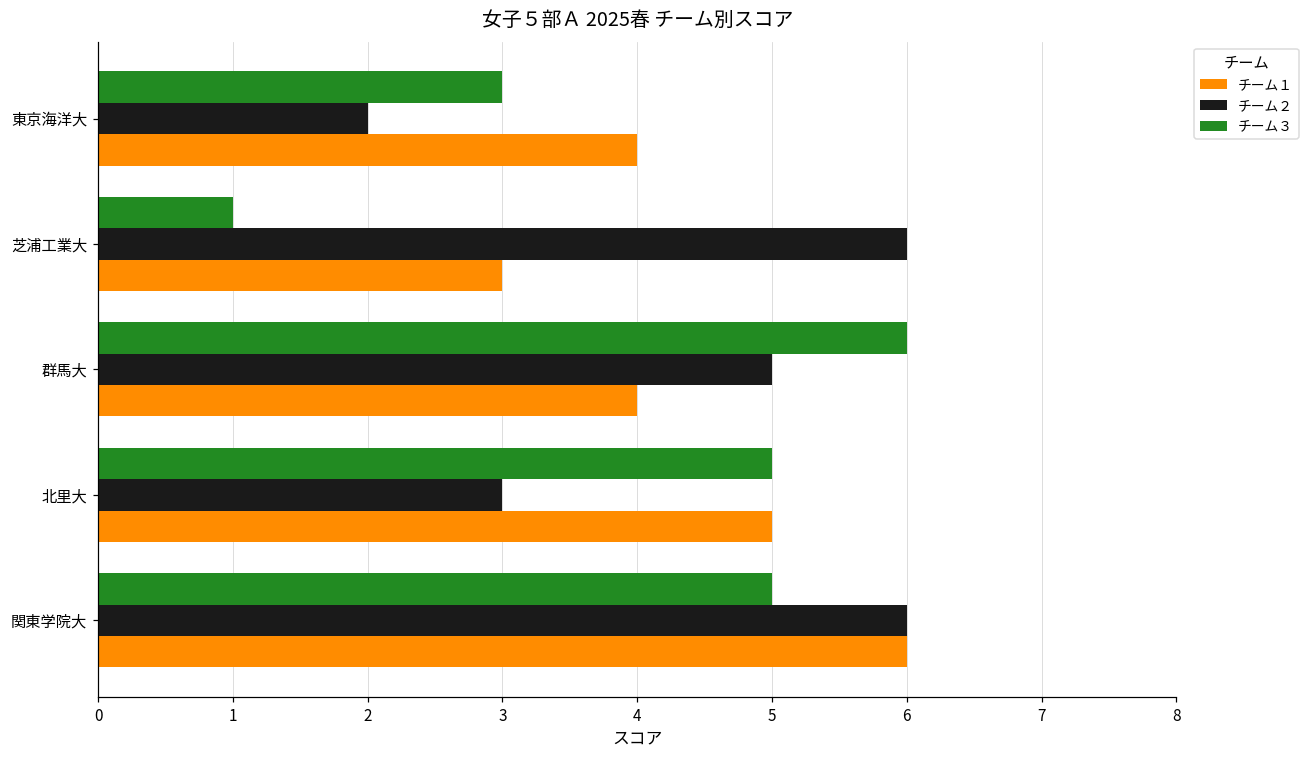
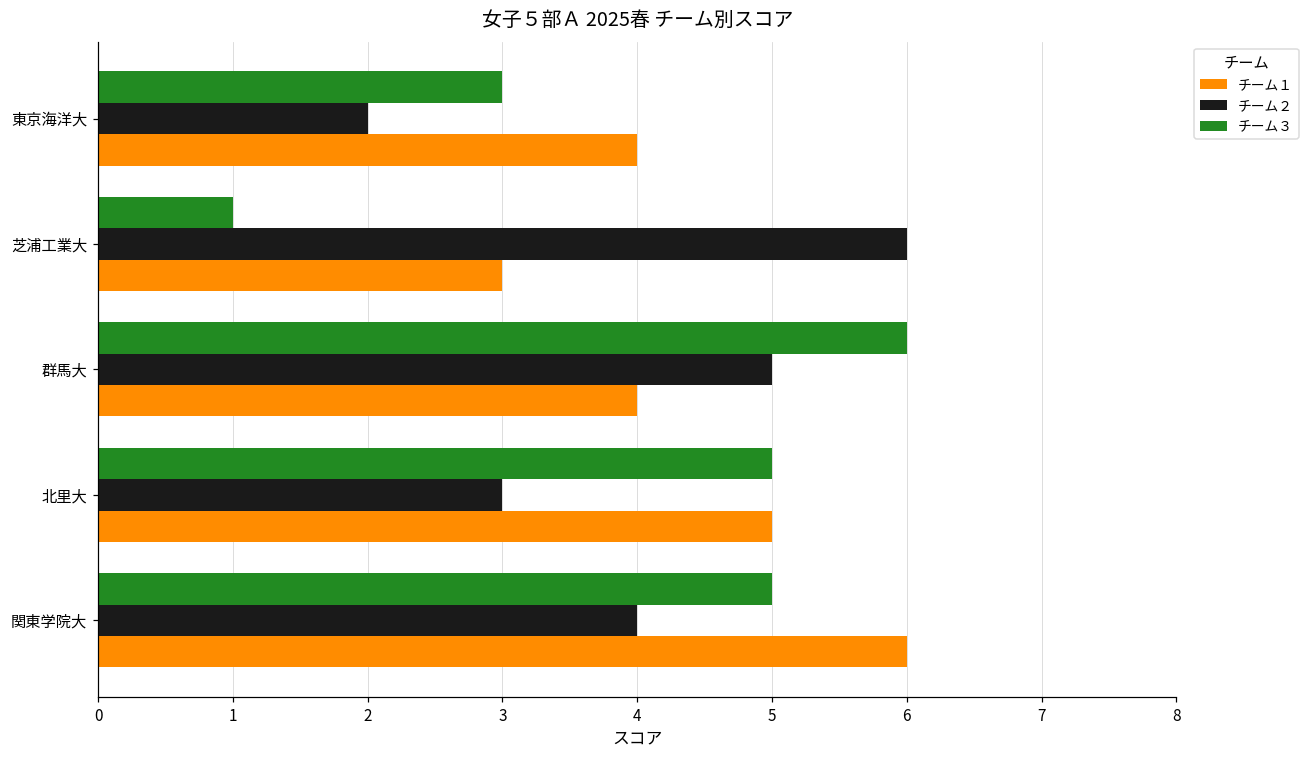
チーム２, 関東学院大: 6 -> 4
